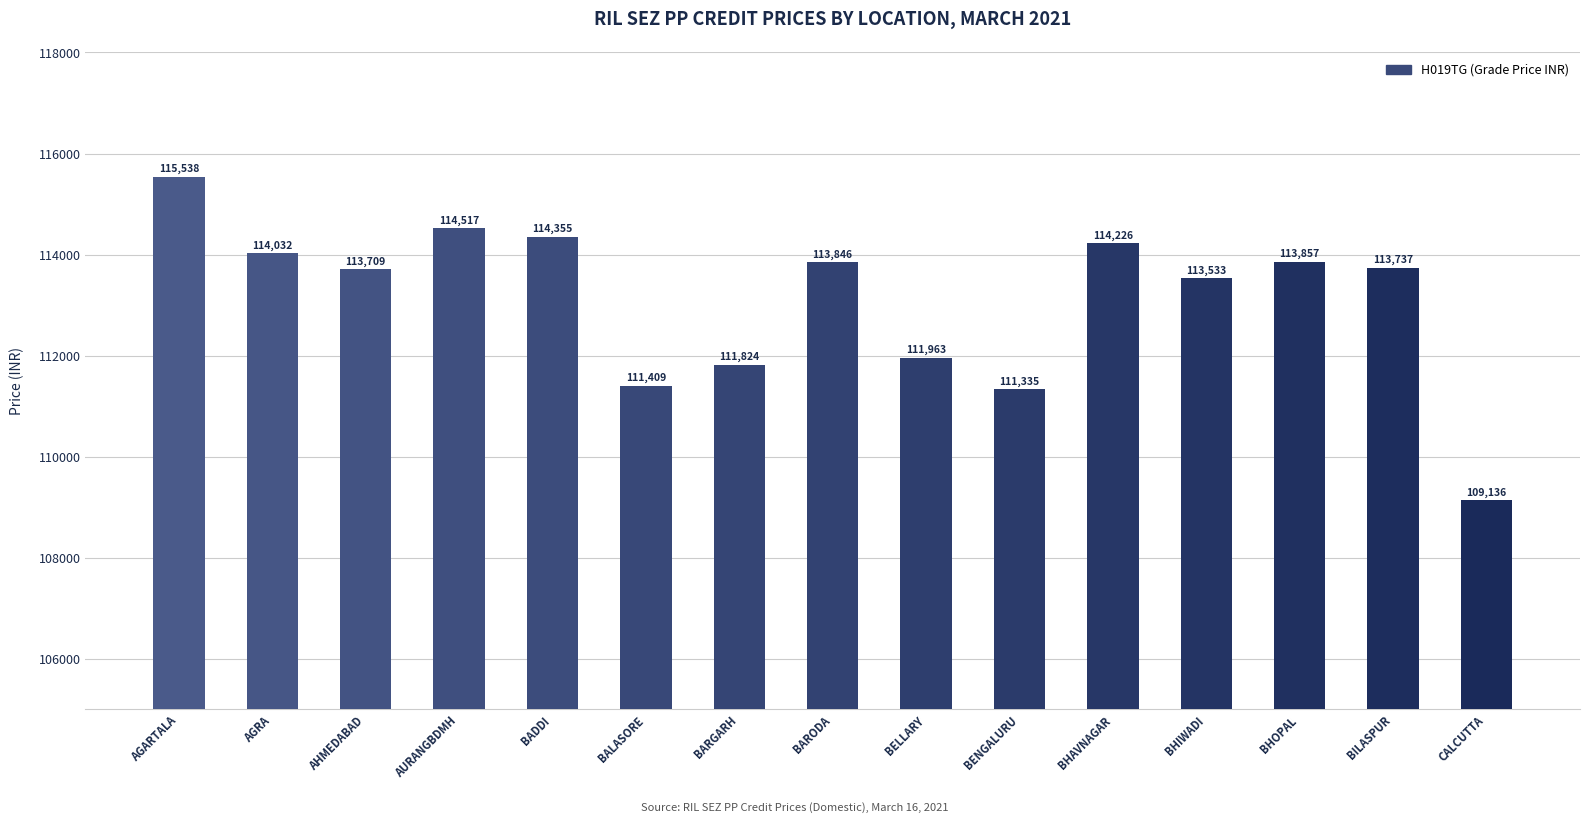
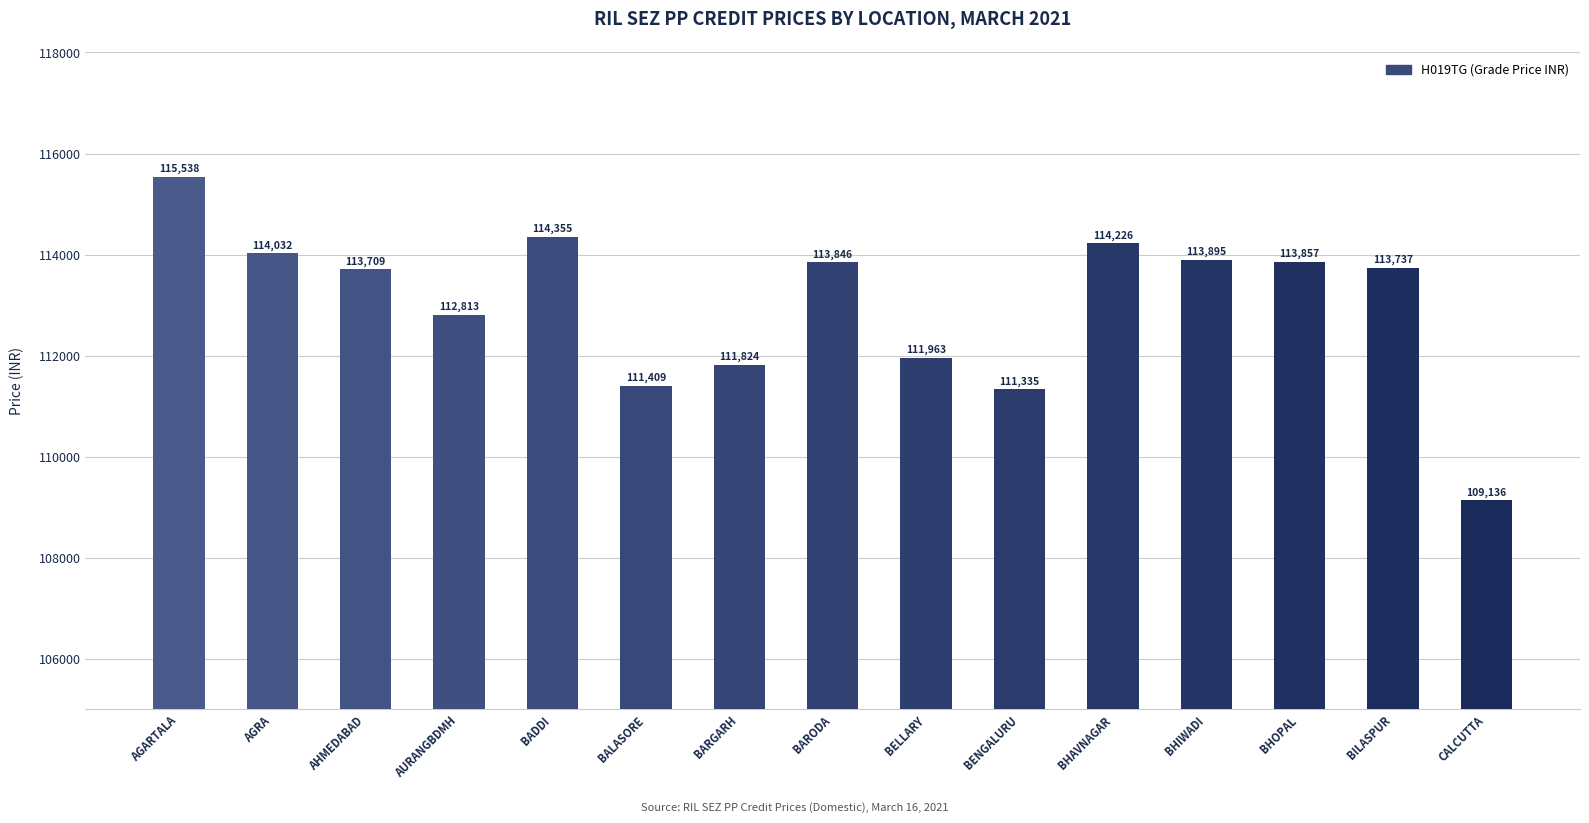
AURANGBDMH: 114,517 -> 112,813
BHIWADI: 113,533 -> 113,895
